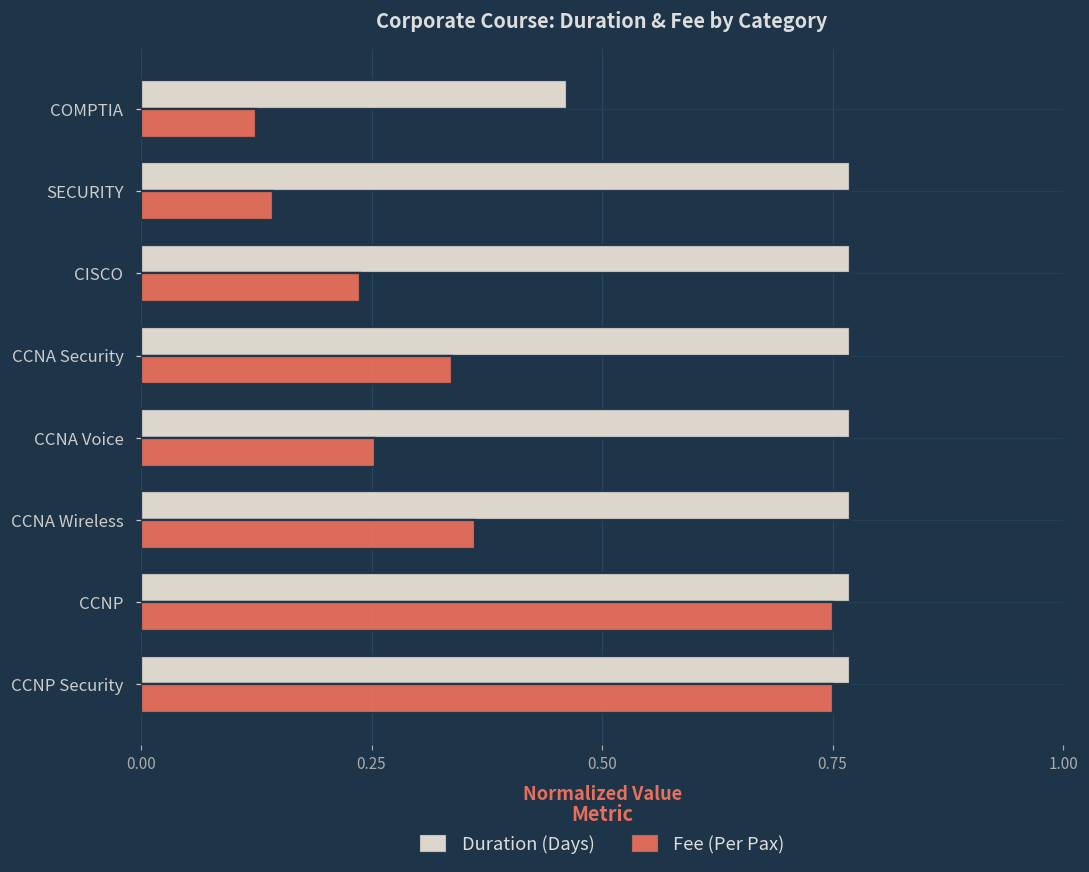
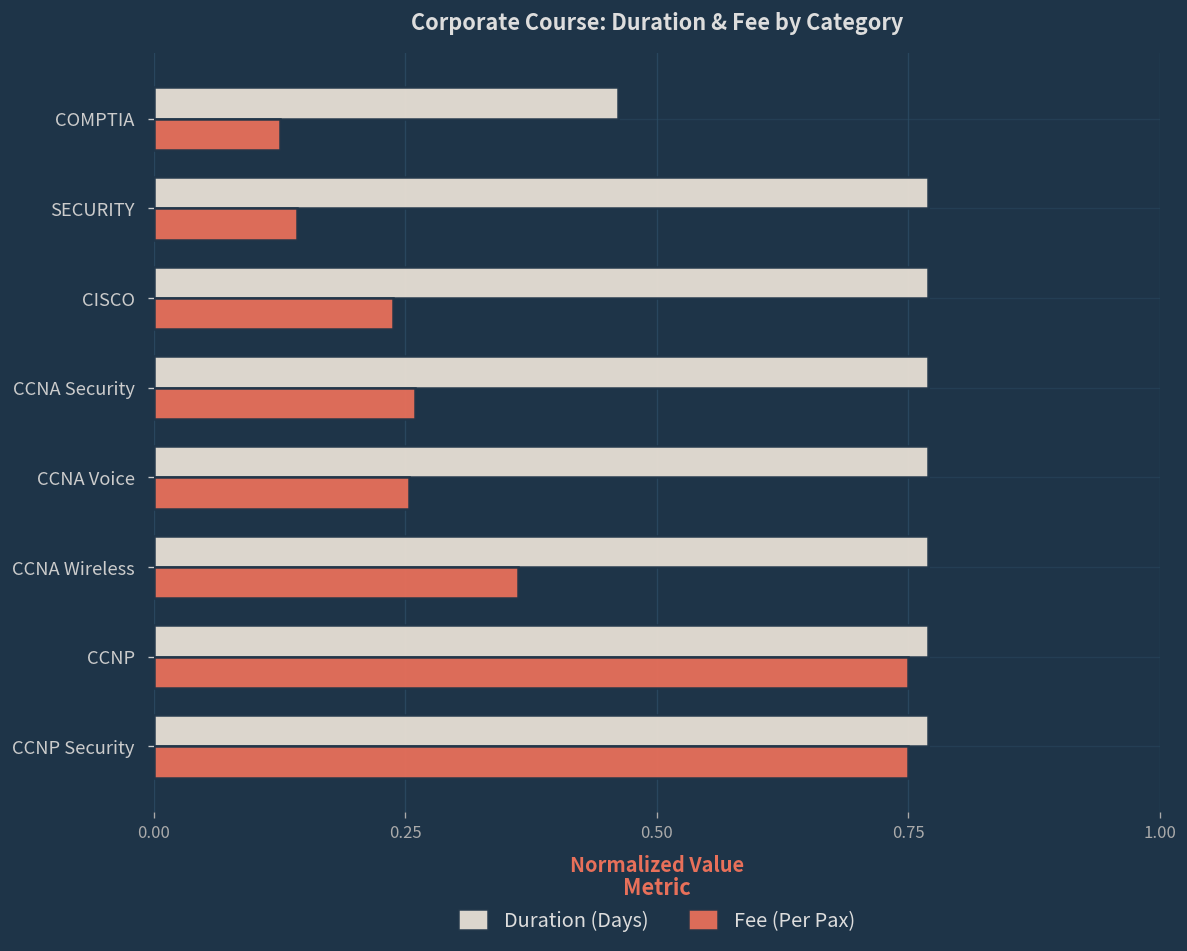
Fee (Per Pax), CCNA Security: 0.34 -> 0.26
